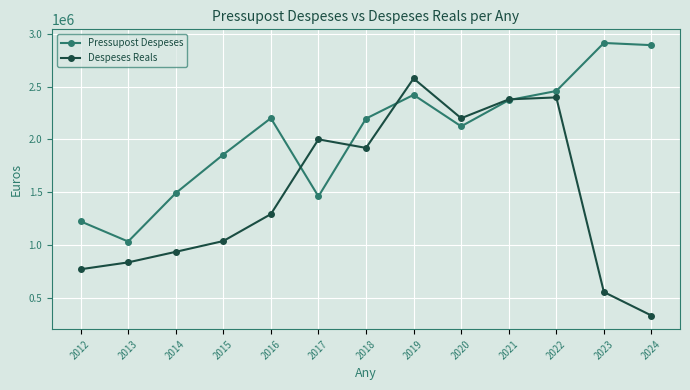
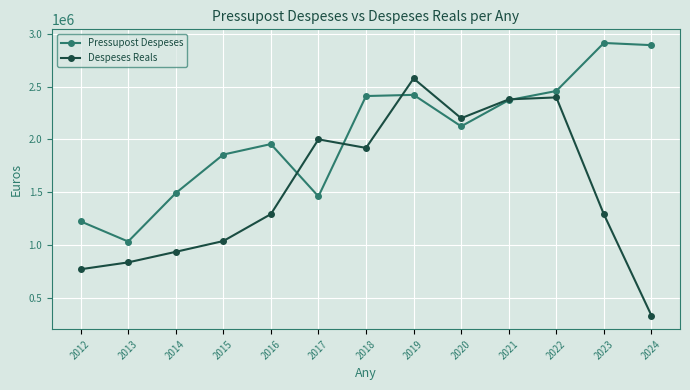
Pressupost Despeses, 2016: 2200000 -> 1950000
Pressupost Despeses, 2018: 2200000 -> 2410000
Despeses Reals, 2023: 550000 -> 1290000
